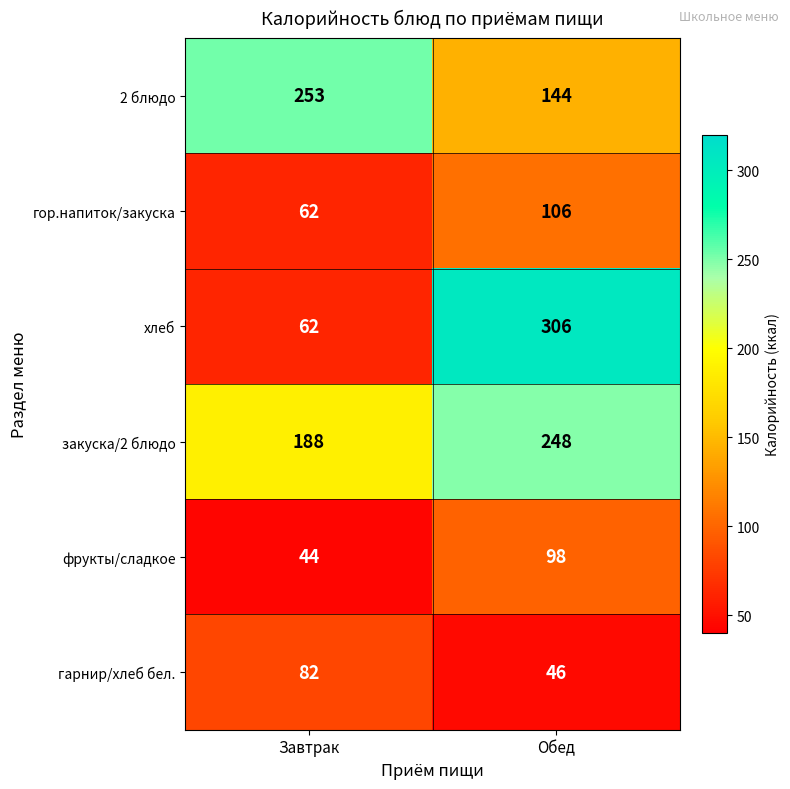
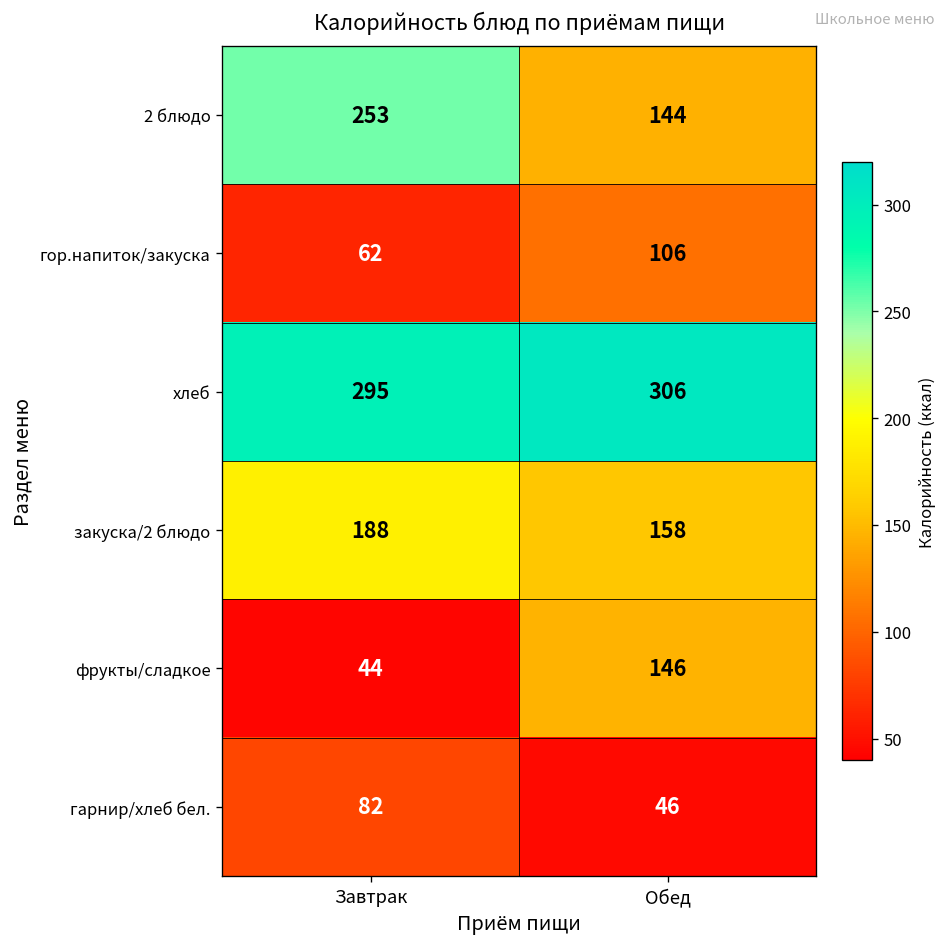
хлеб, Завтрак: 62 -> 295
закуска/2 блюдо, Обед: 248 -> 158
фрукты/сладкое, Обед: 98 -> 146
